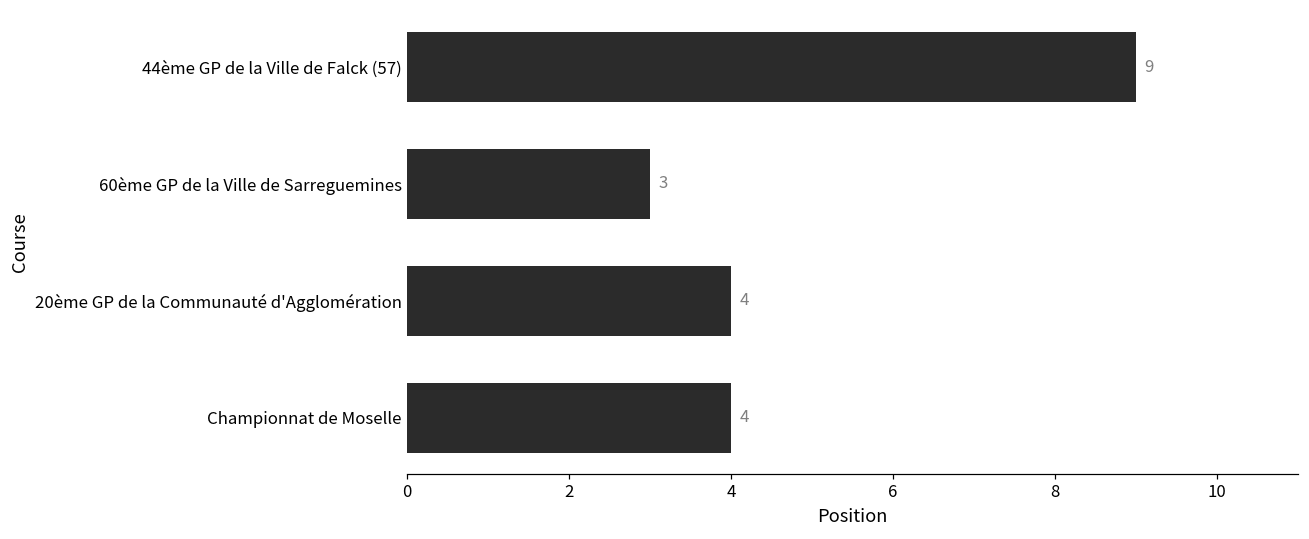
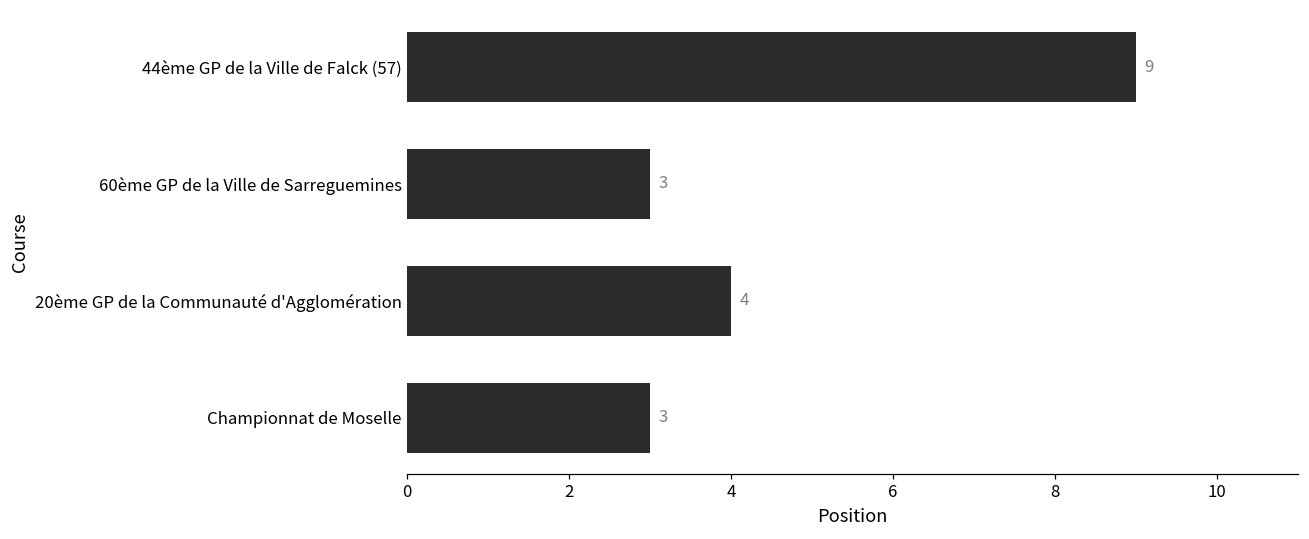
Championnat de Moselle: 4 -> 3
